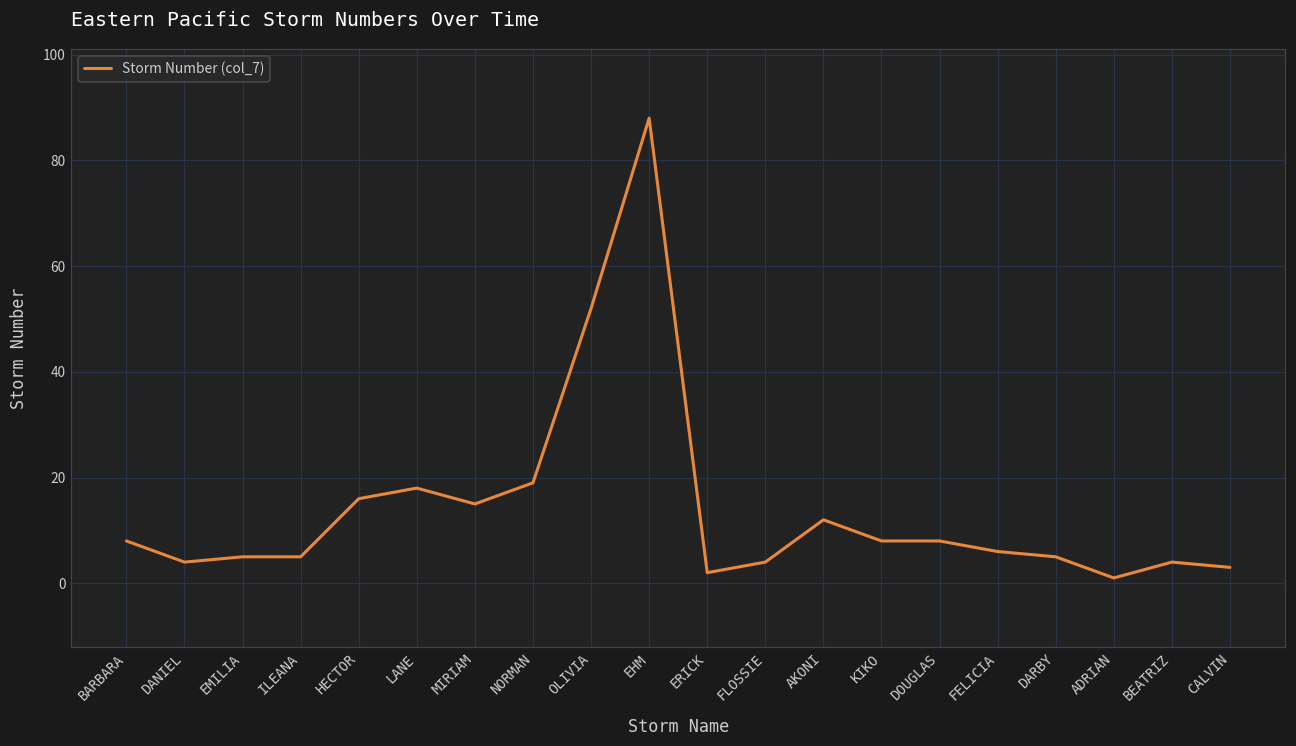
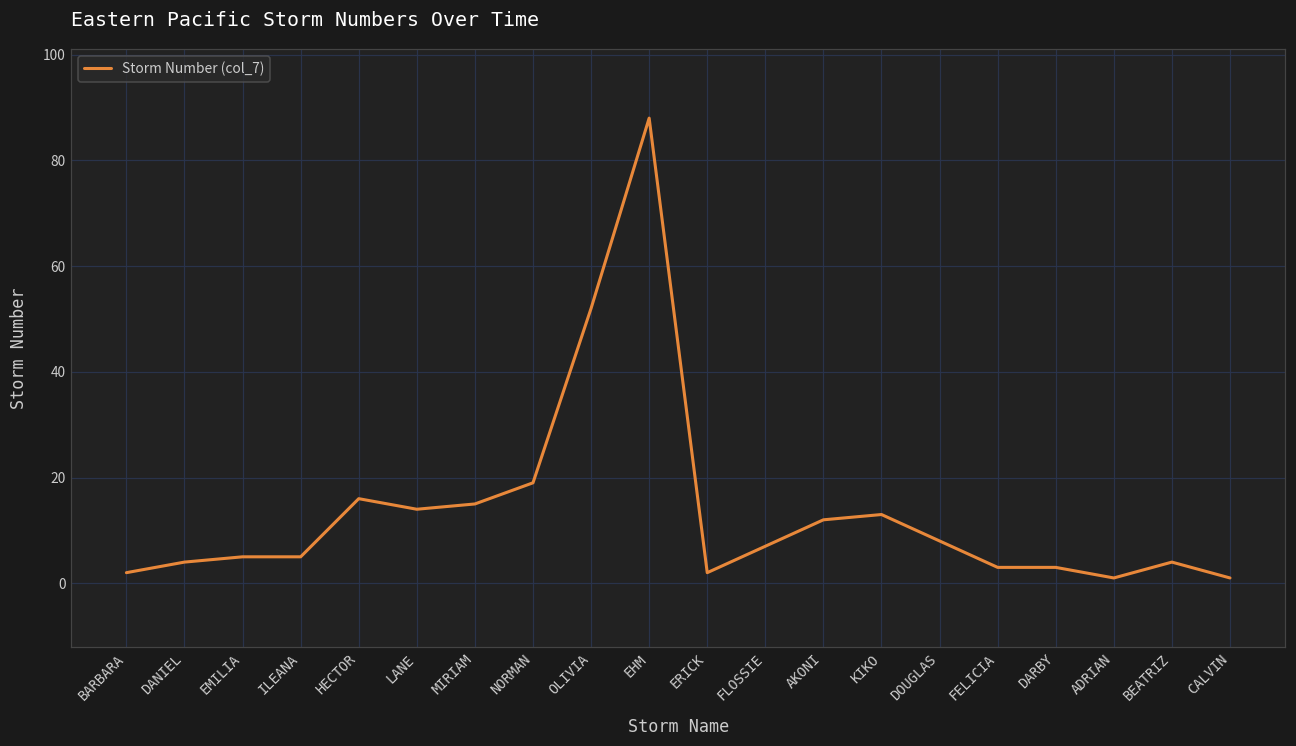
BARBARA: 8 -> 2
LANE: 18 -> 14
FLOSSIE: 4 -> 7
KIKO: 8 -> 13
FELICIA: 6 -> 3
DARBY: 5 -> 3
CALVIN: 3 -> 1
